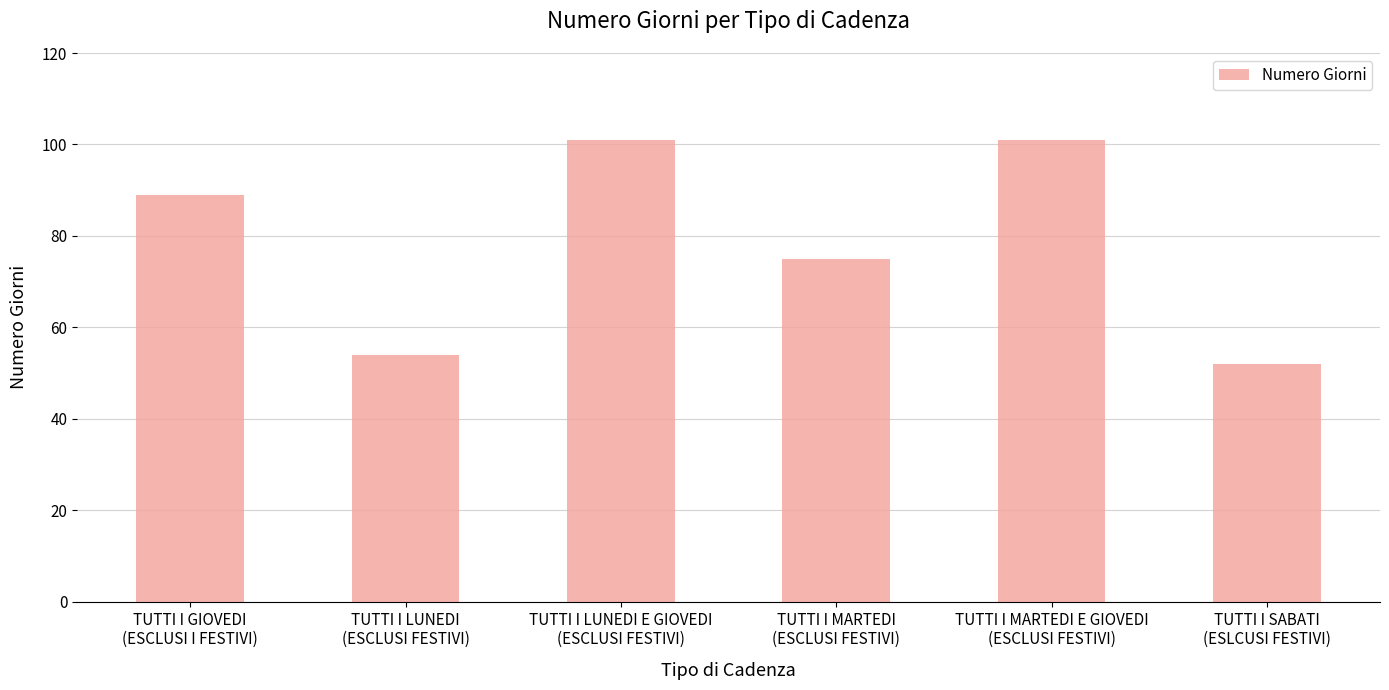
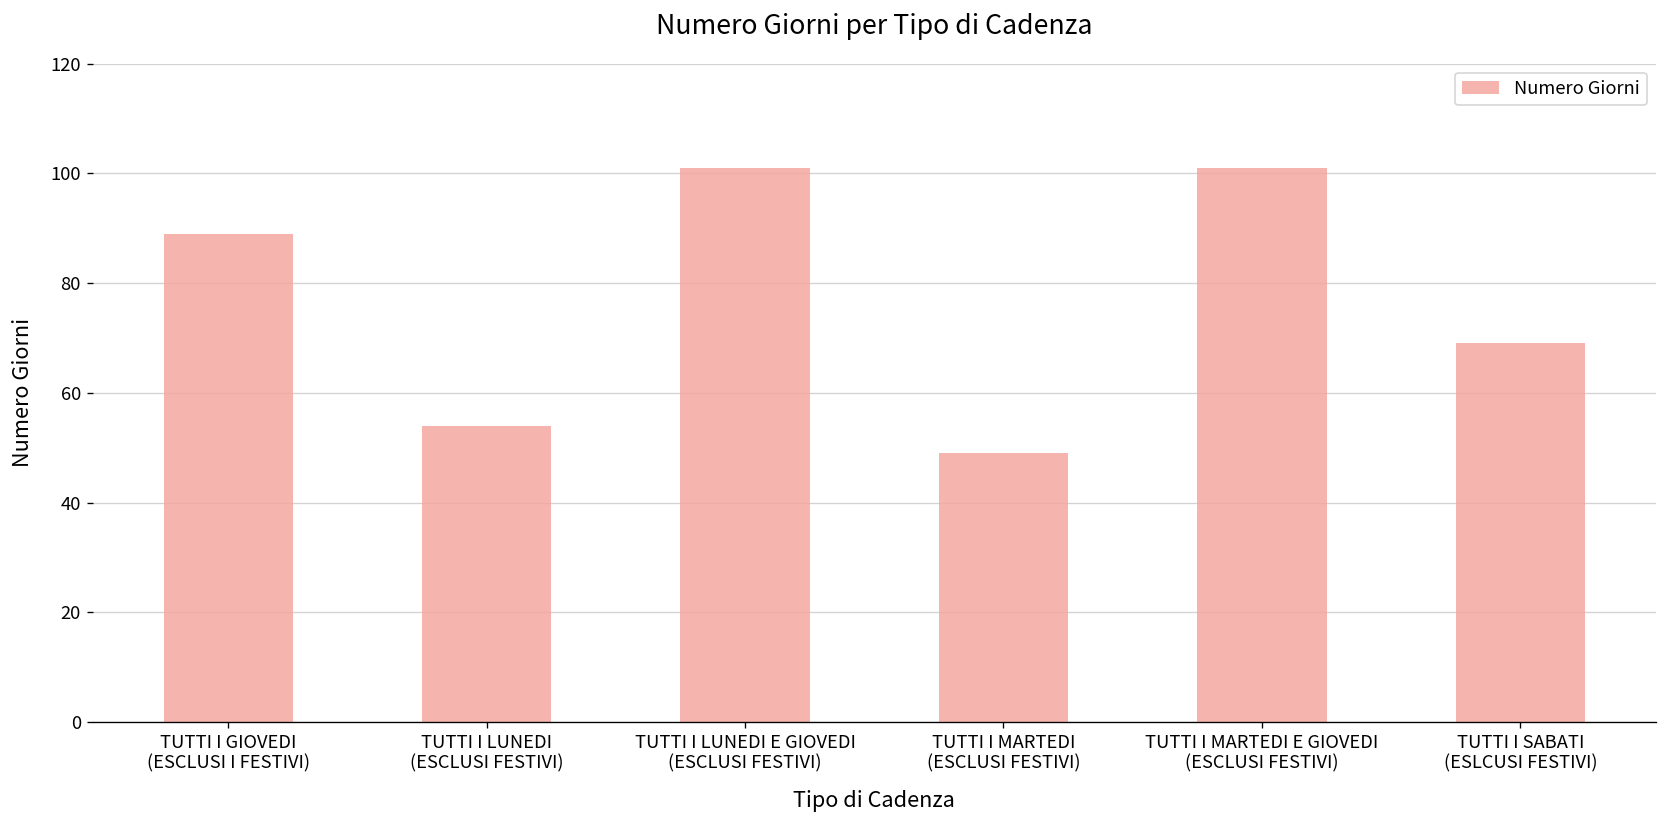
TUTTI I MARTEDI (ESCLUSI FESTIVI): 75 -> 49
TUTTI I SABATI (ESLCUSI FESTIVI): 52 -> 69
